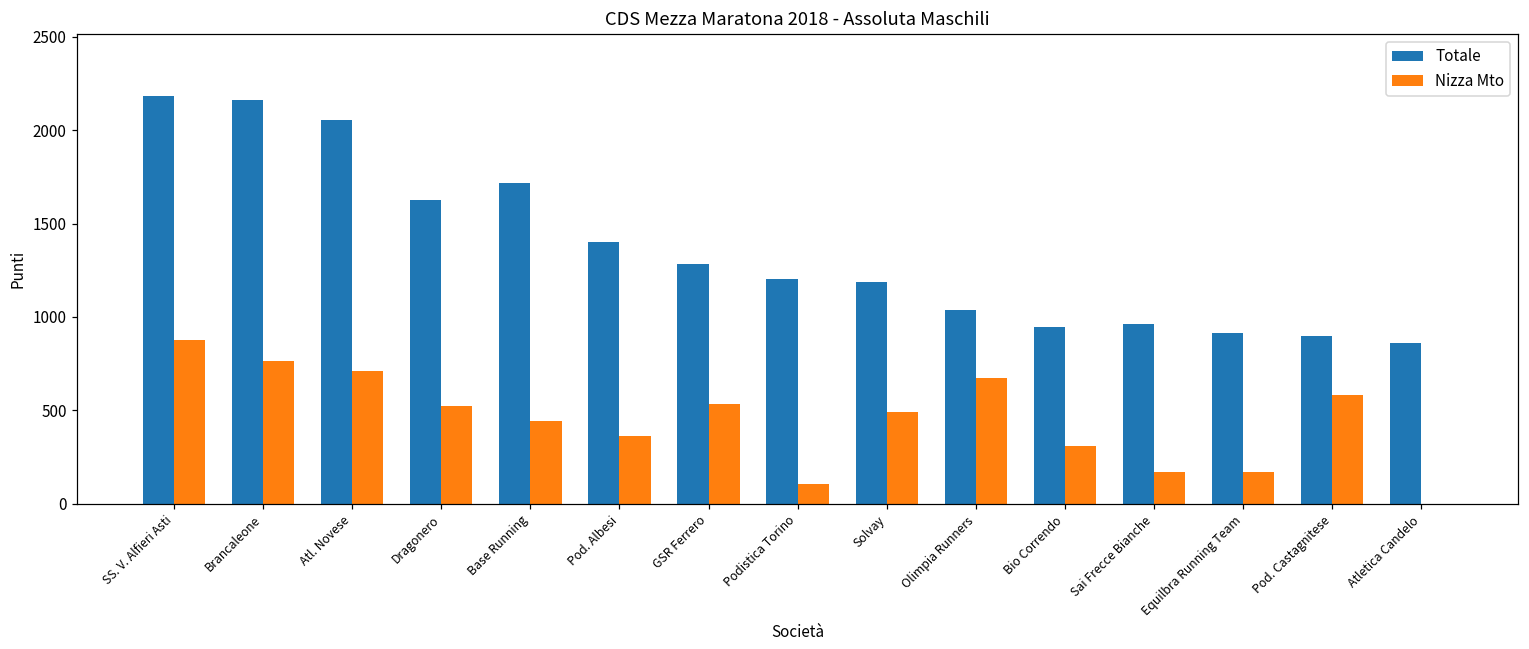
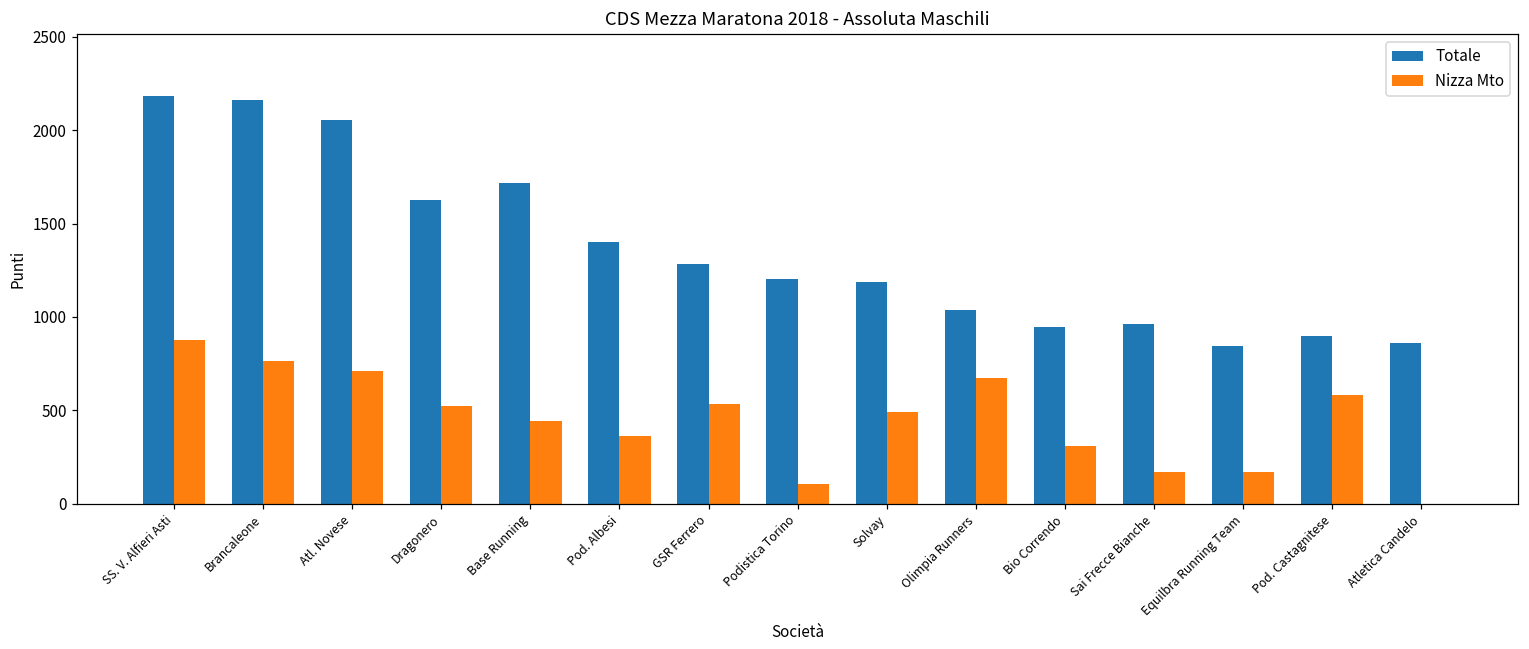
Totale, Equilbra Running Team: 910 -> 840
